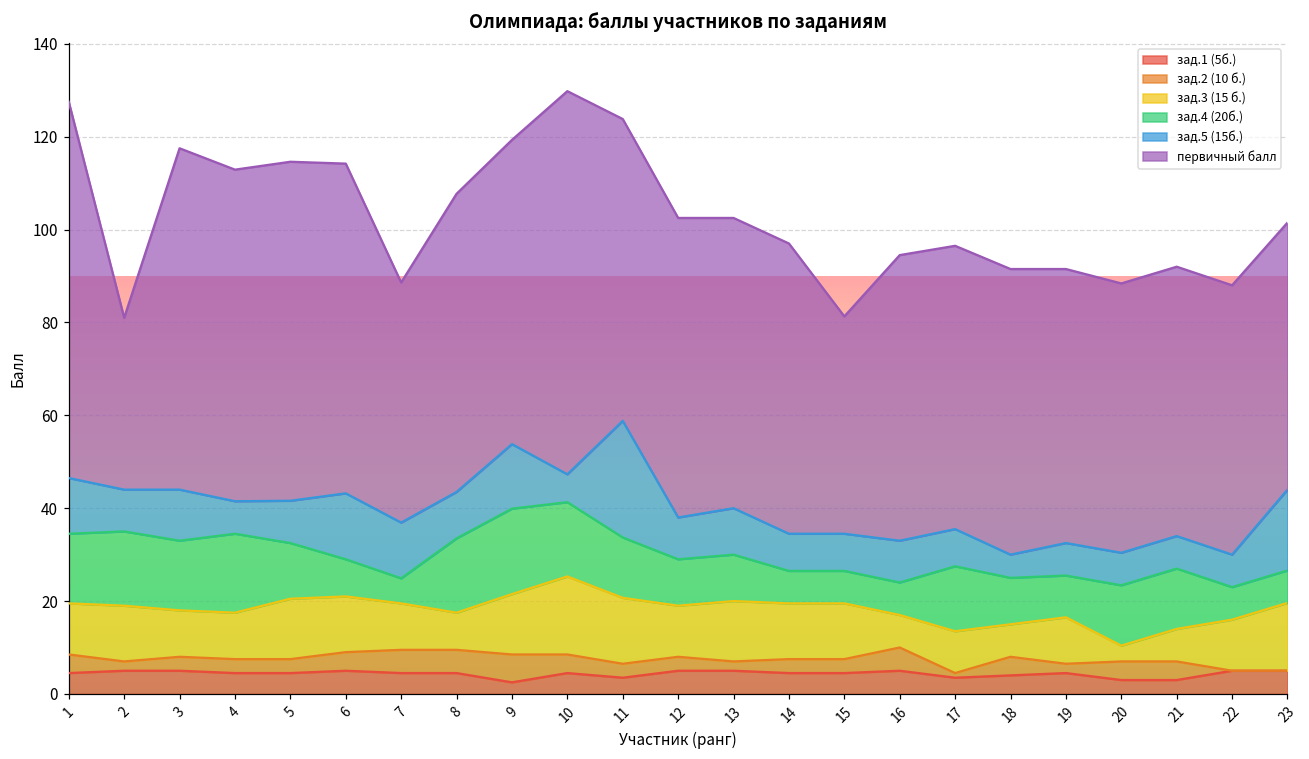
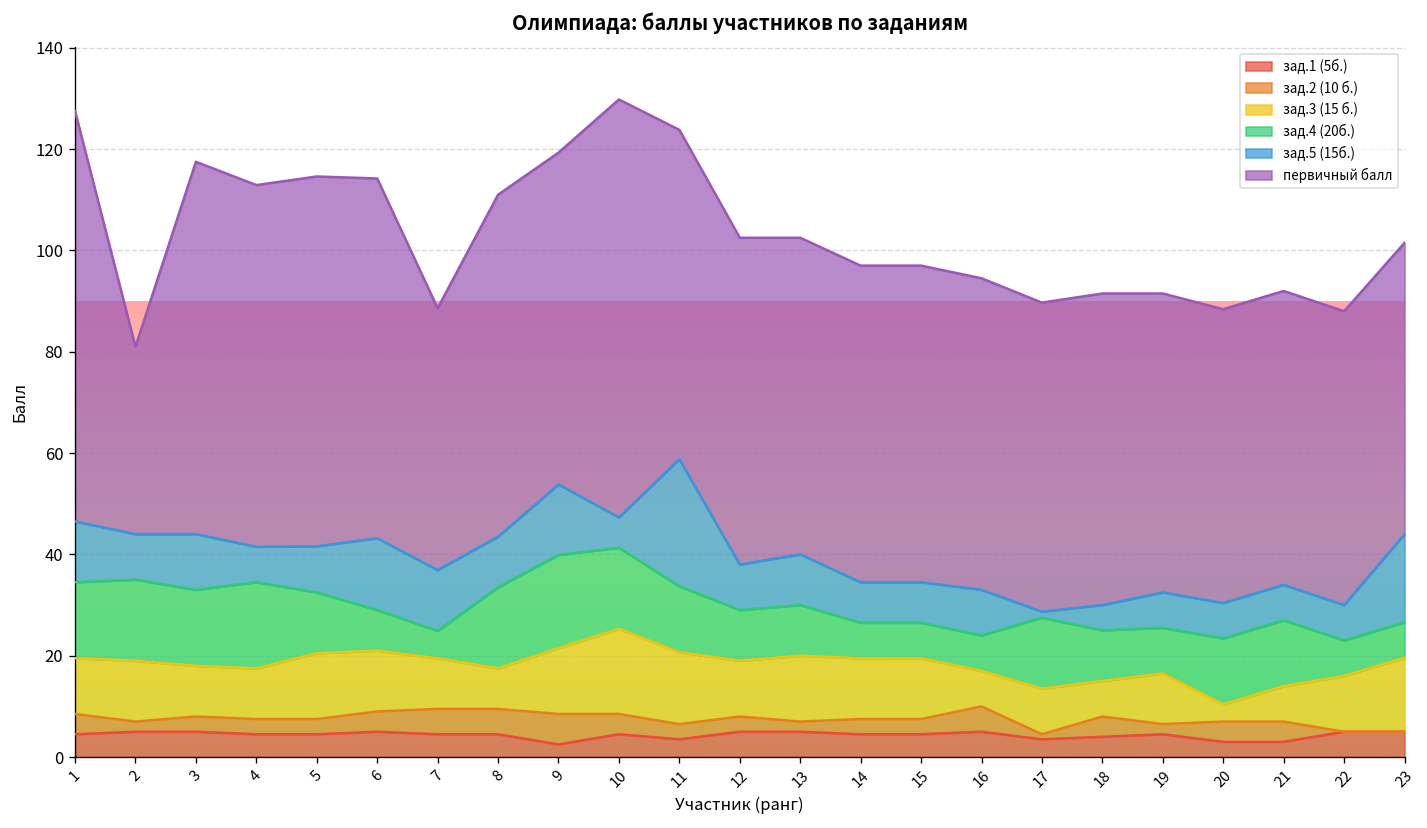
первичный балл, 8: 64 -> 68
первичный балл, 15: 47 -> 63
зад.5 (15б.), 17: 8 -> 1
